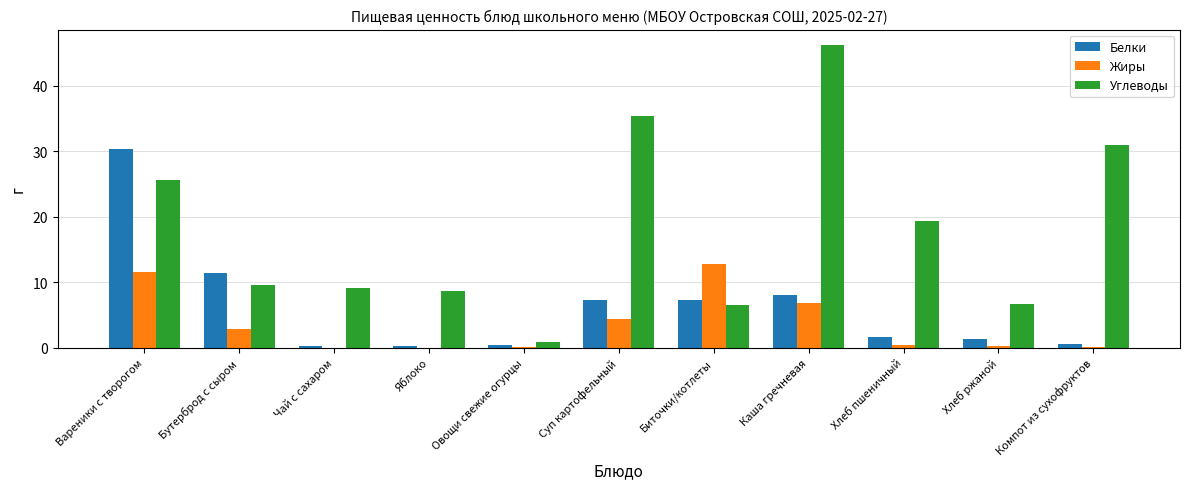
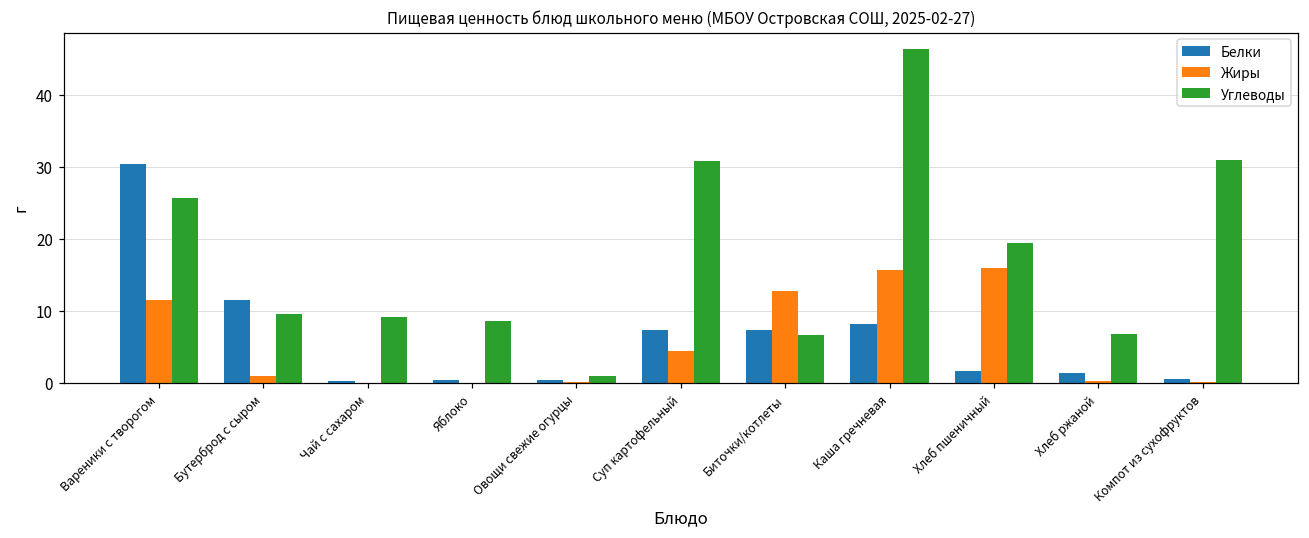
Жиры, Бутерброд с сыром: 3 -> 1
Углеводы, Суп картофельный: 35 -> 31
Жиры, Каша гречневая: 7 -> 16
Жиры, Хлеб пшеничный: 0 -> 16
